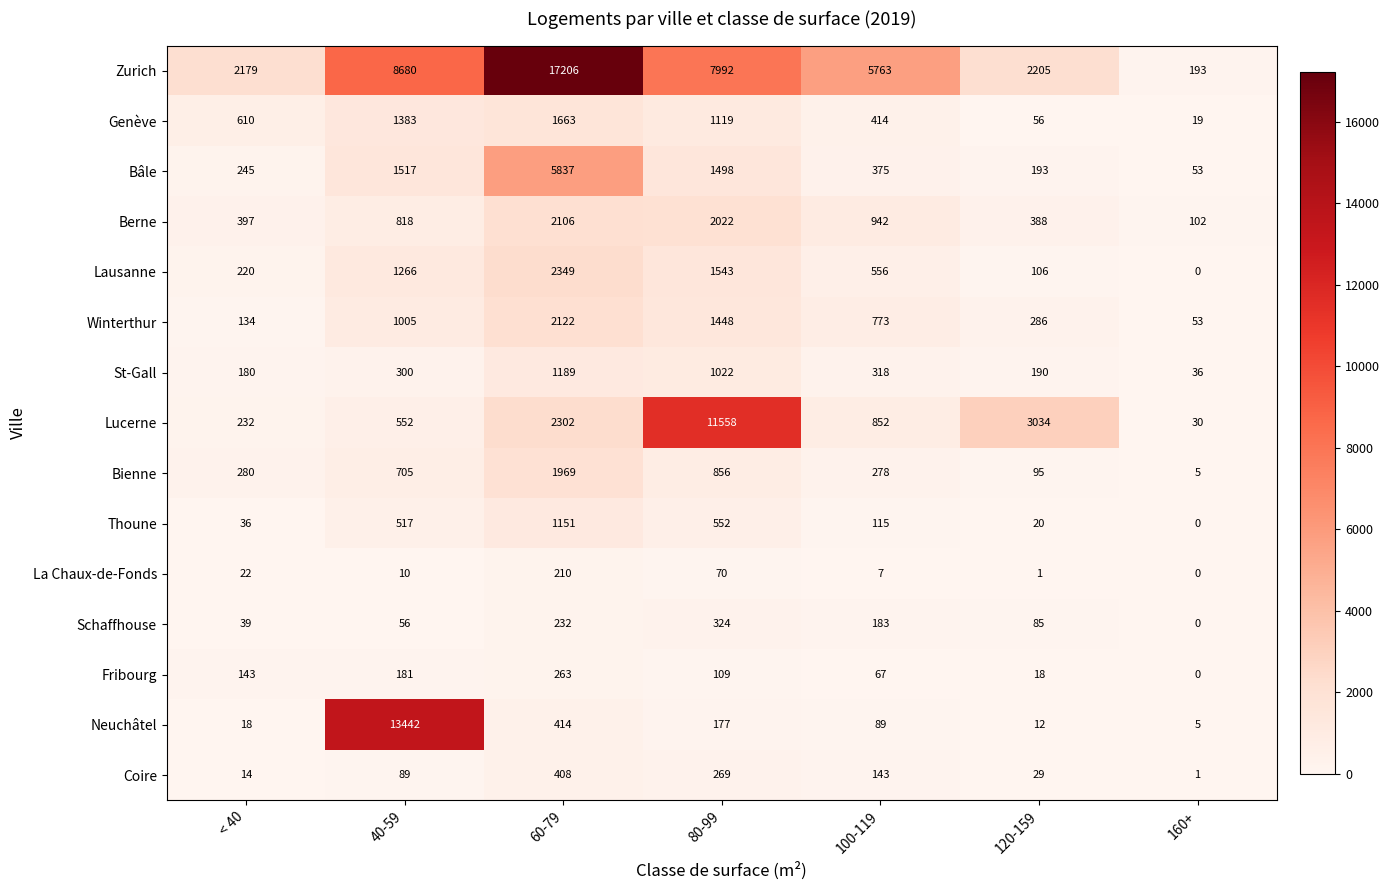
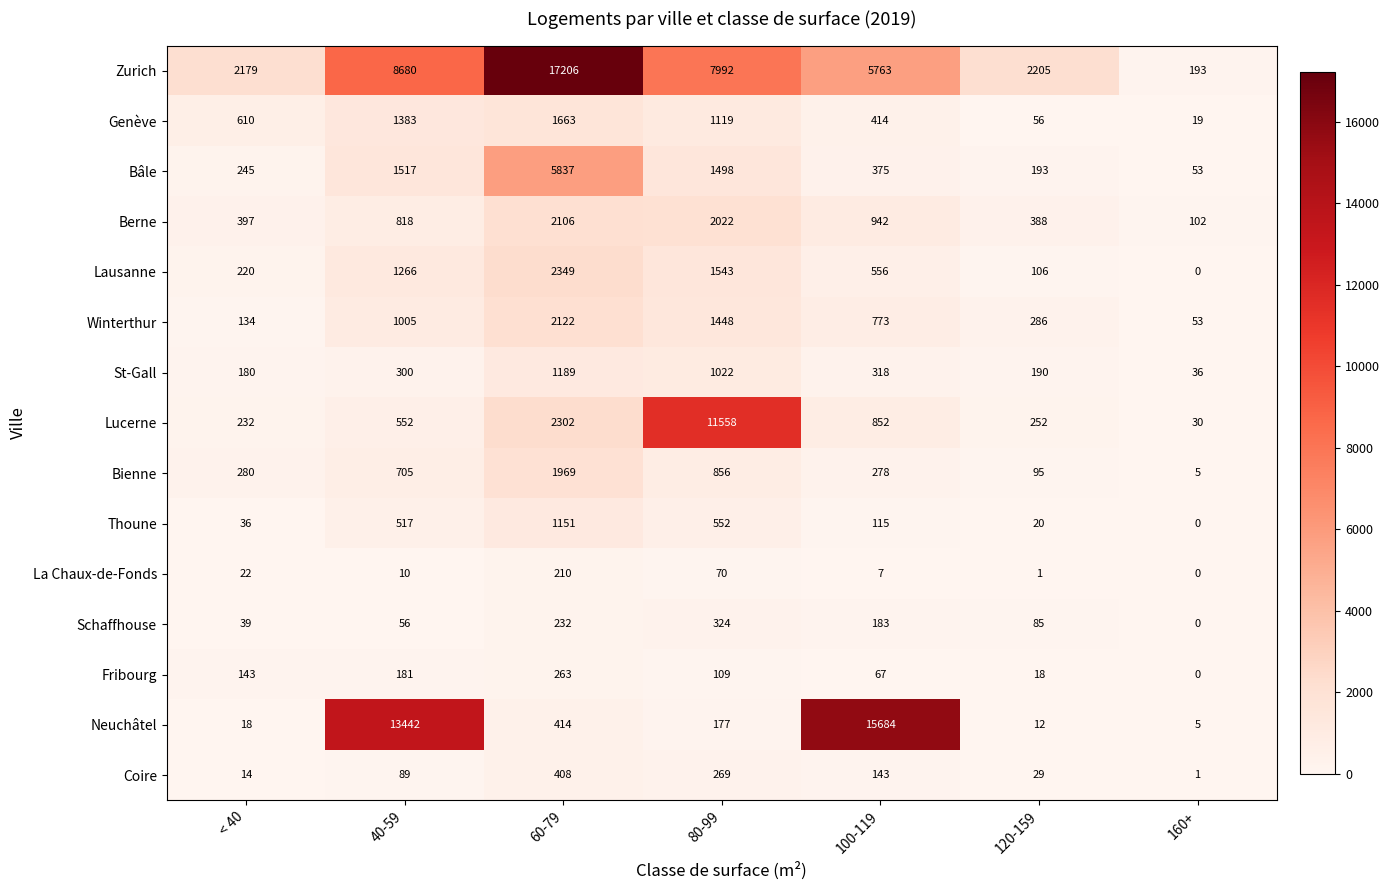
Lucerne, 120-159: 3034 -> 252
Neuchâtel, 100-119: 89 -> 15684
